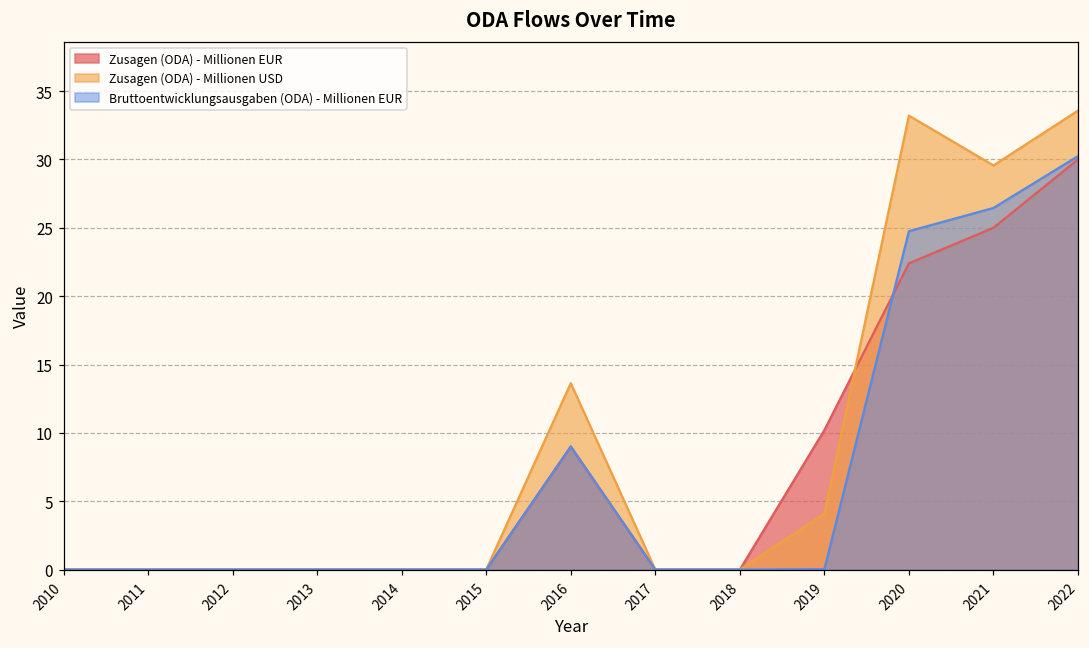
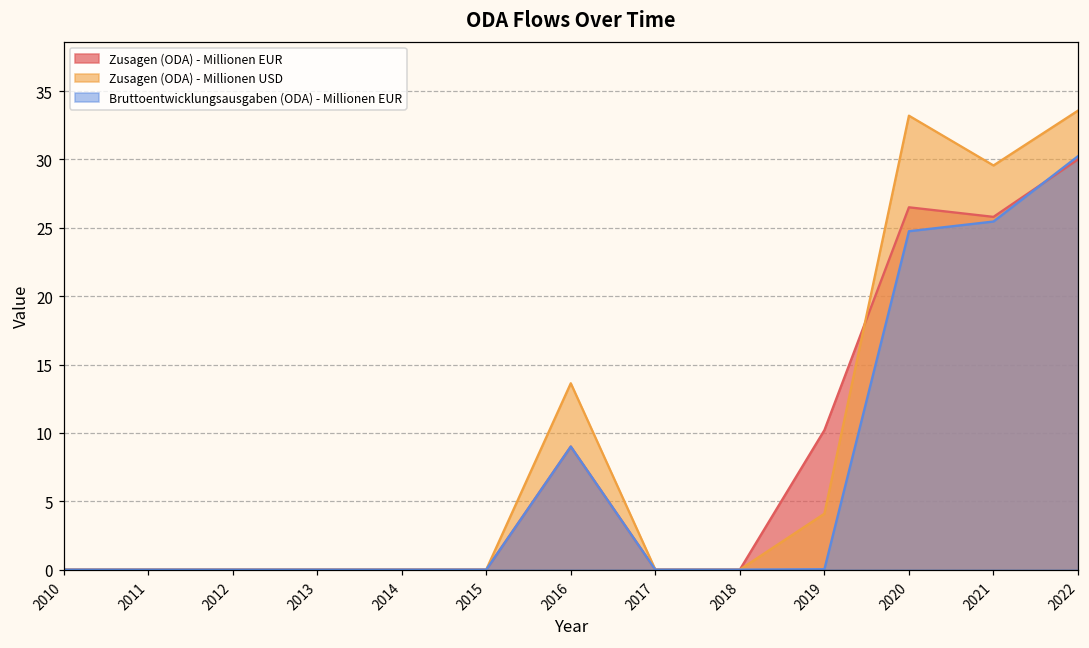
Zusagen (ODA) - Millionen EUR, 2020: 22.4 -> 26.5
Zusagen (ODA) - Millionen EUR, 2021: 25.0 -> 25.8
Bruttoentwicklungsausgaben (ODA) - Millionen EUR, 2021: 26.5 -> 25.5
